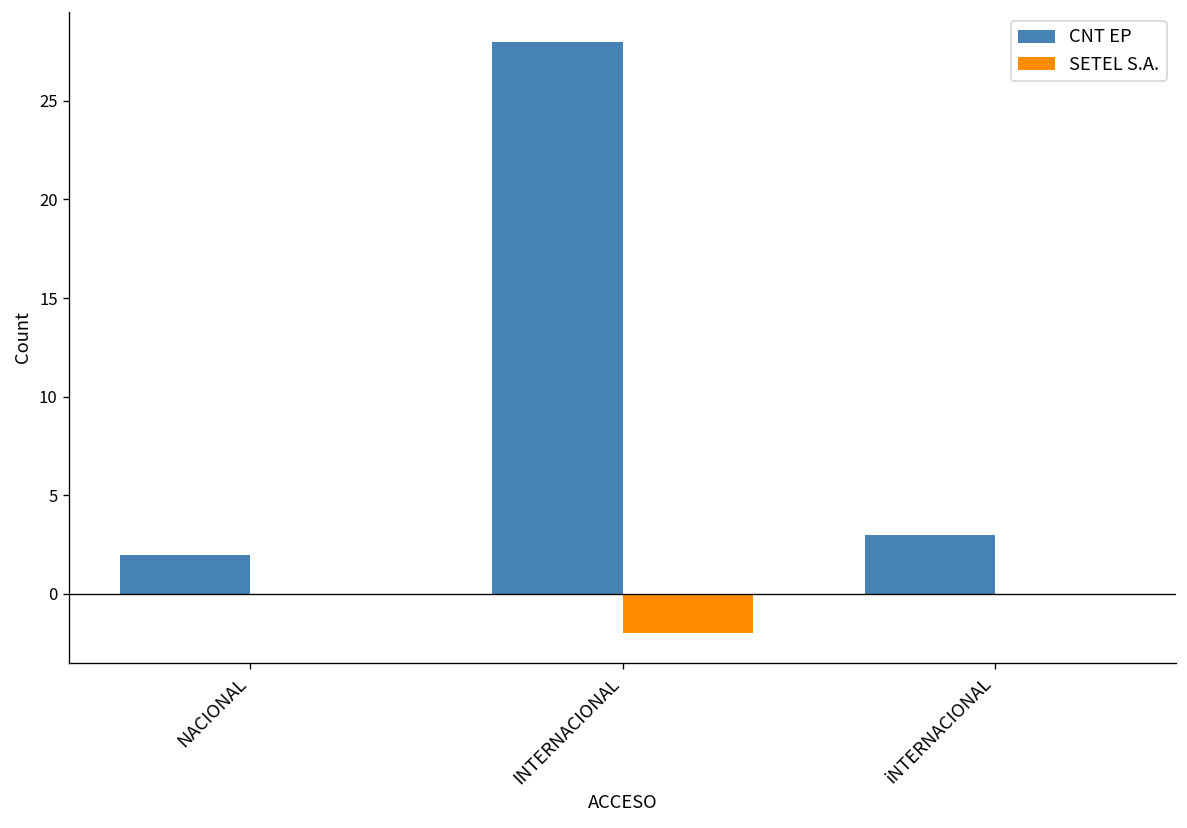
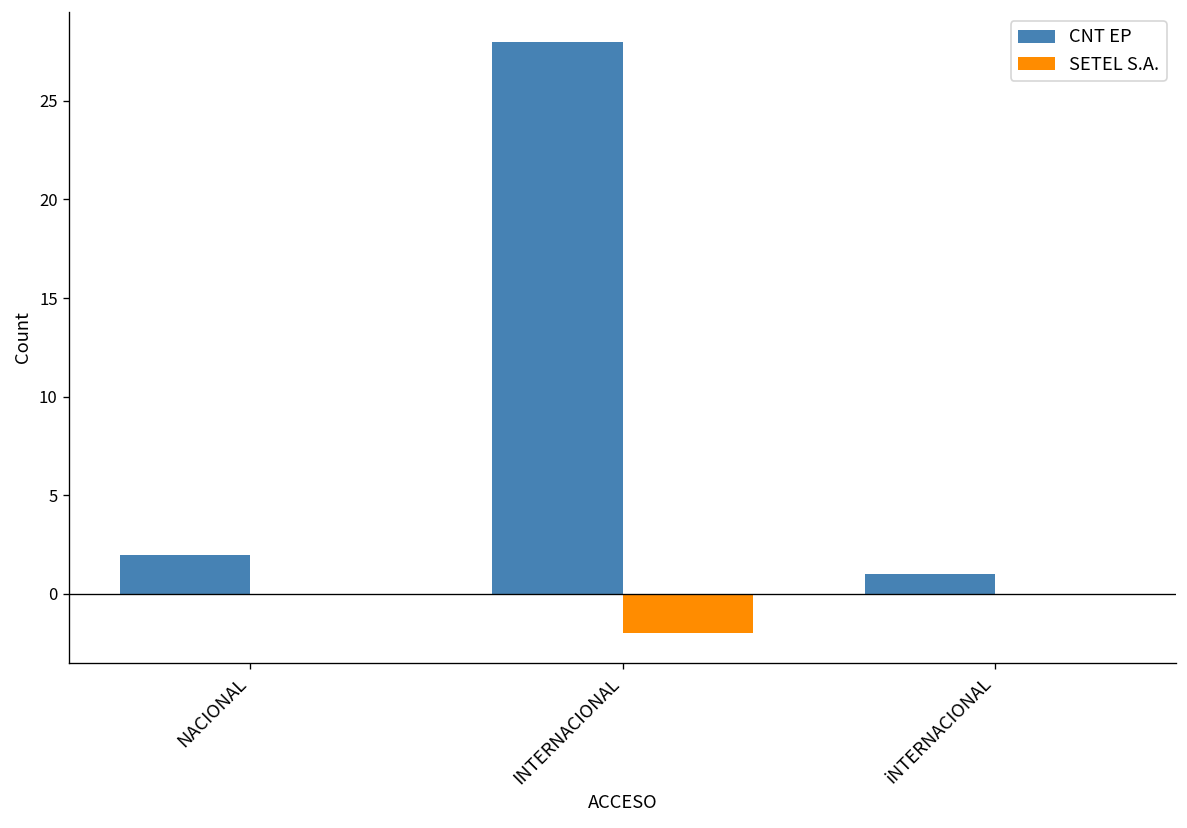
CNT EP, iNTERNACIONAL: 3 -> 1
